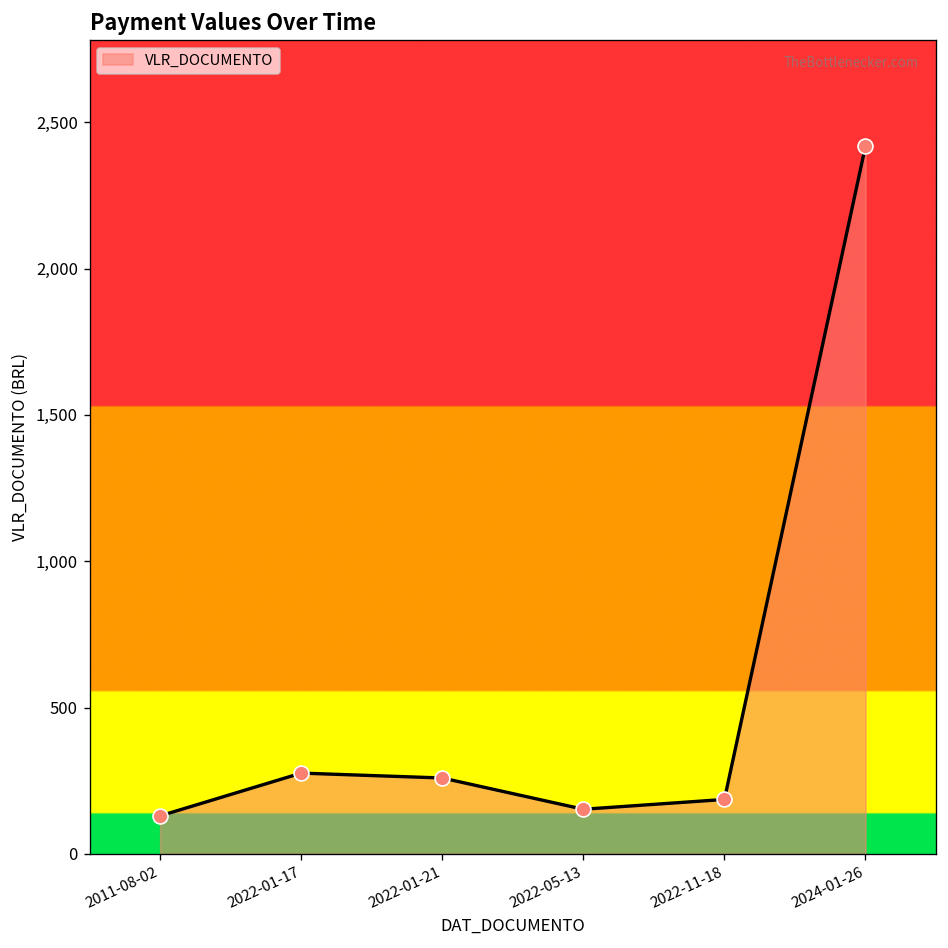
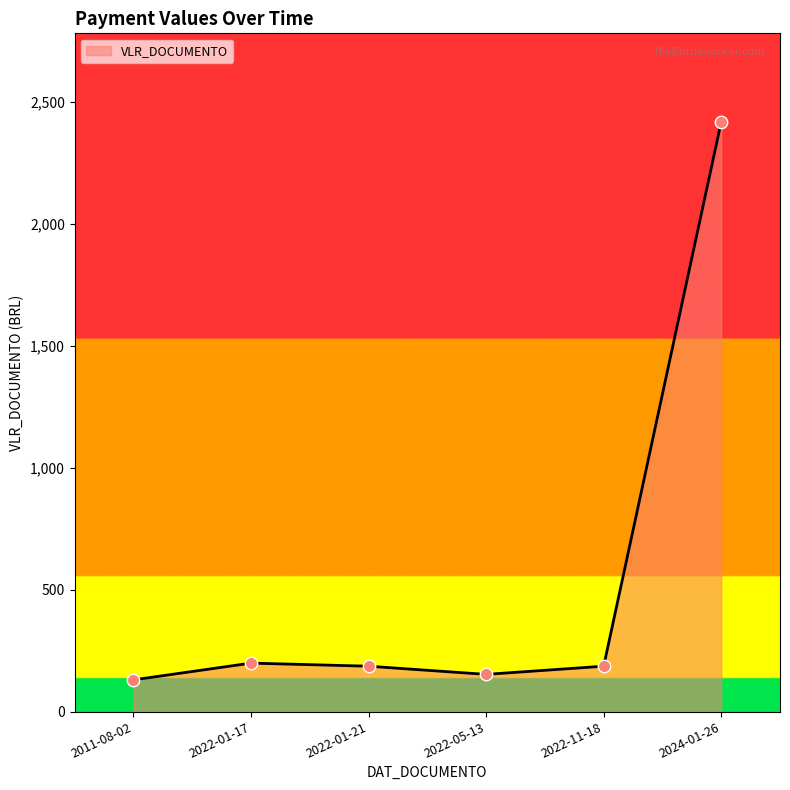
2022-01-17: 280 -> 200
2022-01-21: 260 -> 190
